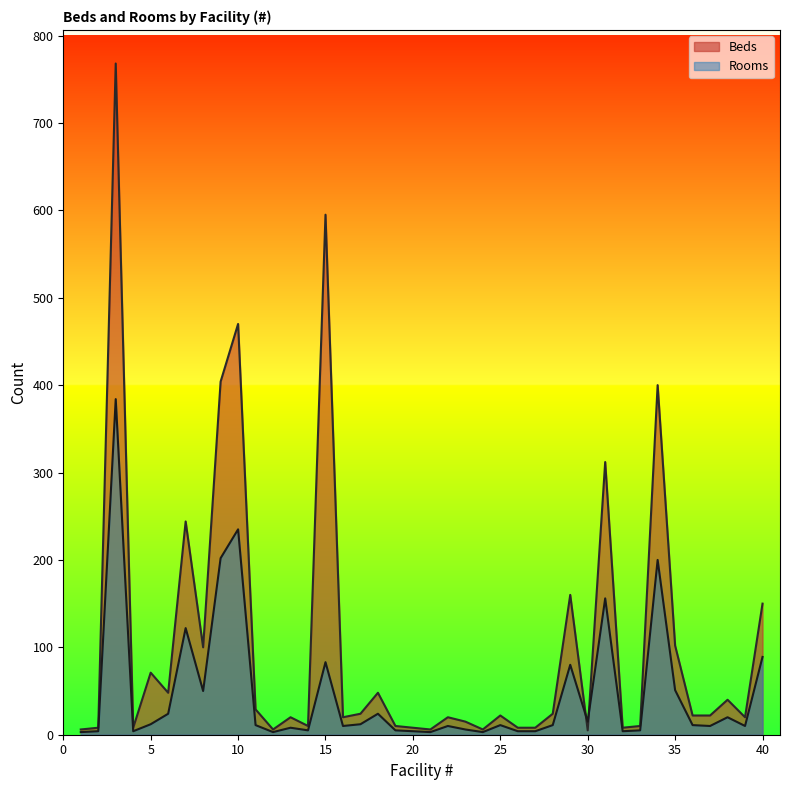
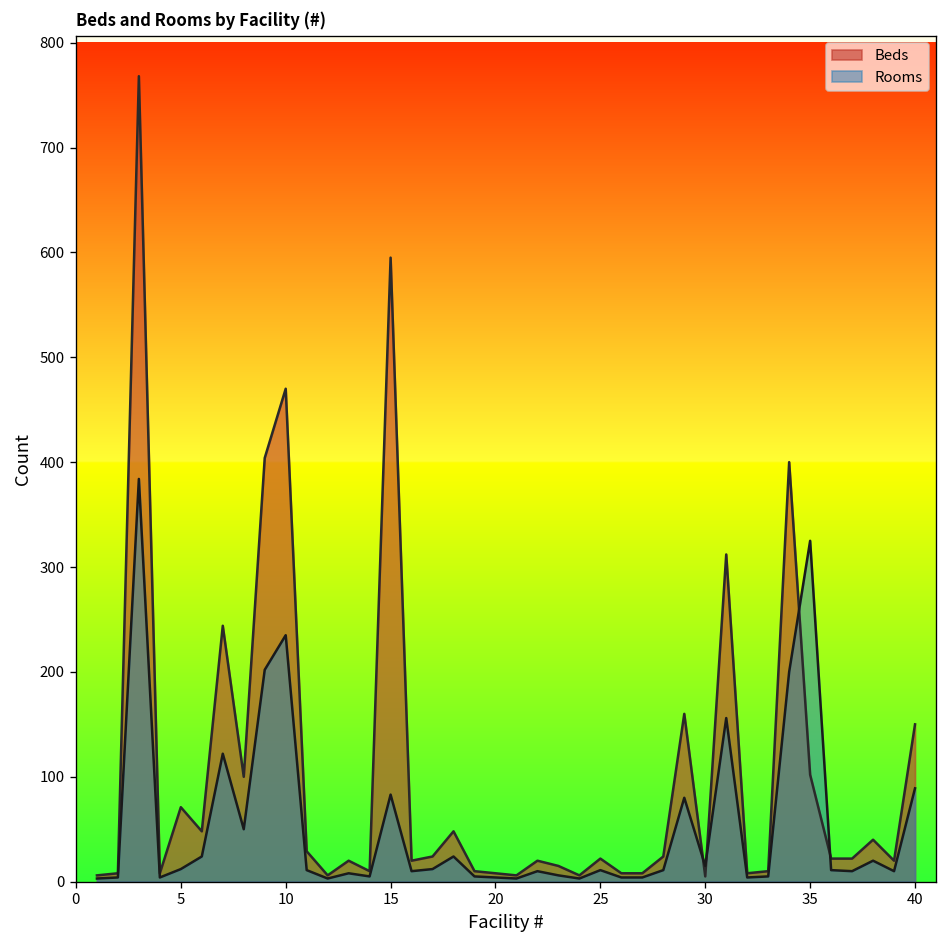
Rooms, 35: 50 -> 330
